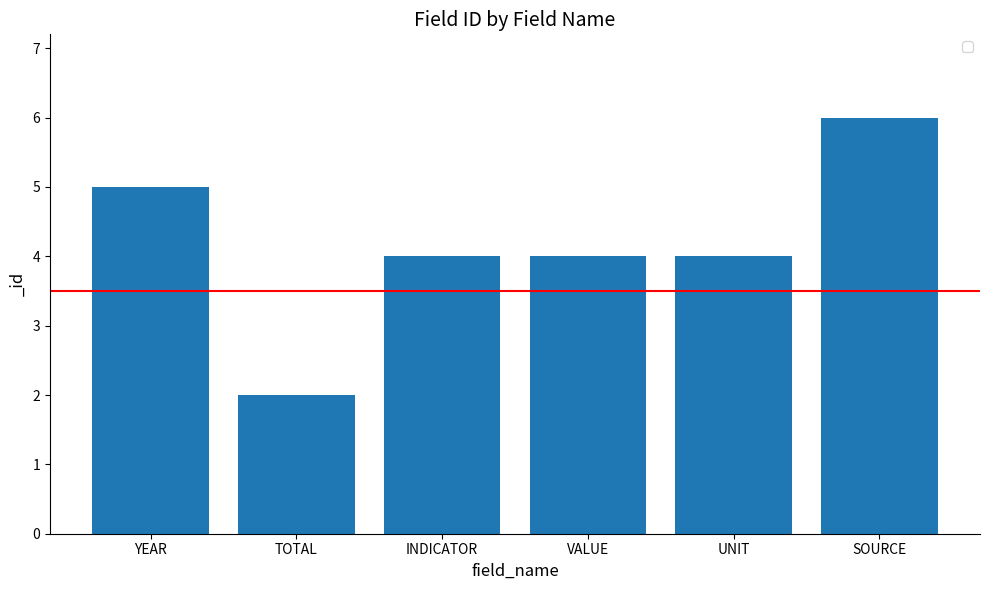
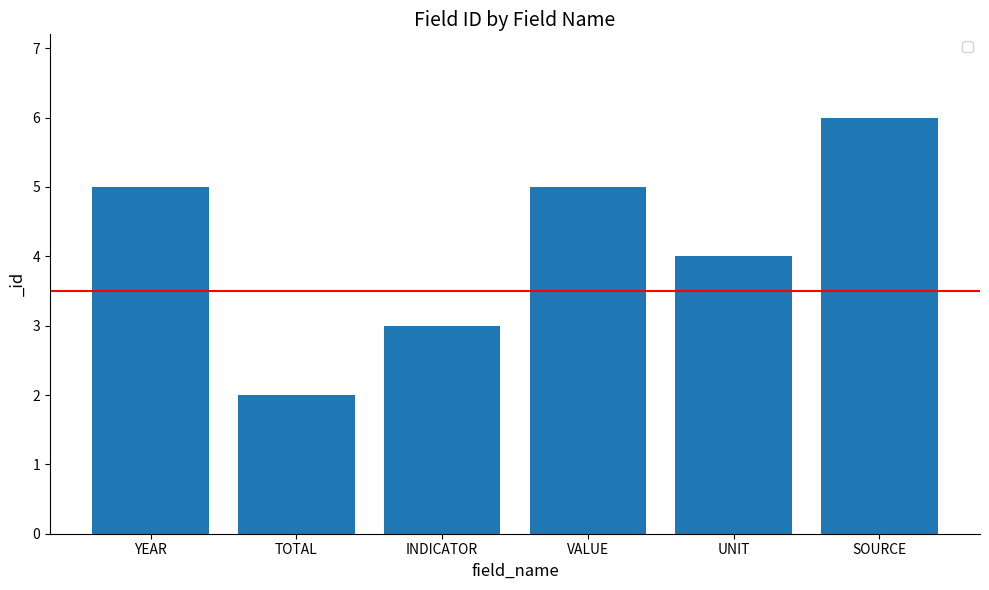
INDICATOR: 4 -> 3
VALUE: 4 -> 5
